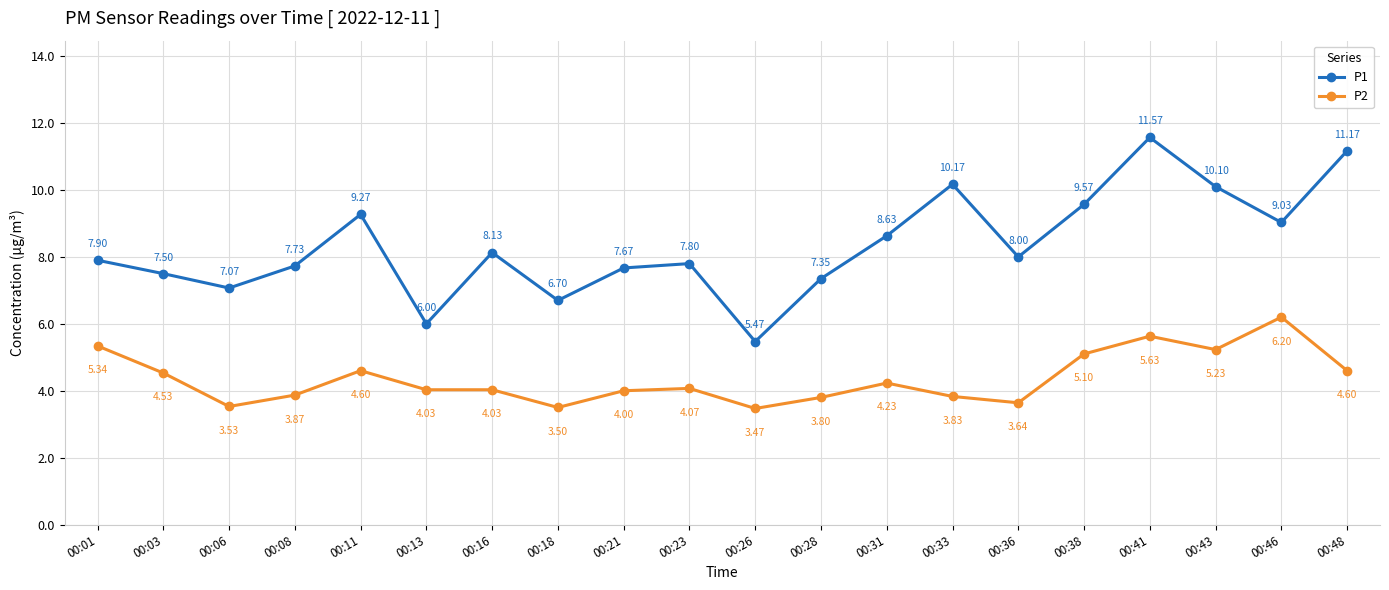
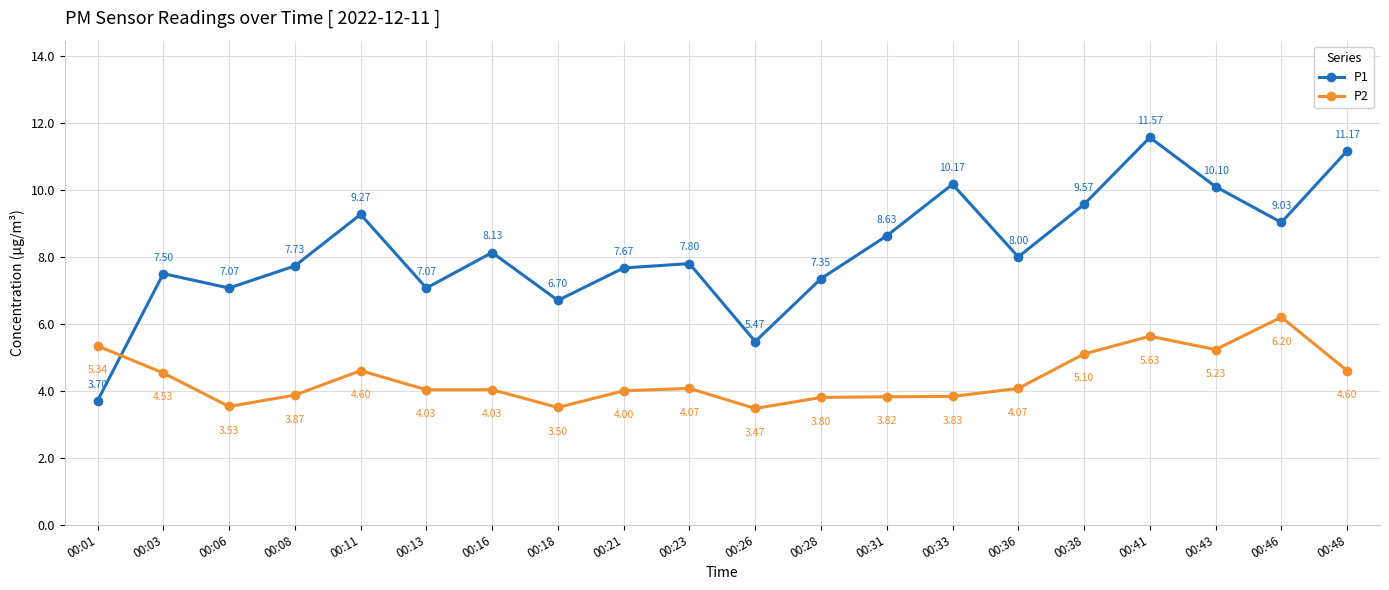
P1, 00:01: 7.90 -> 3.70
P1, 00:13: 6.00 -> 7.07
P2, 00:31: 4.23 -> 3.82
P2, 00:36: 3.64 -> 4.07
